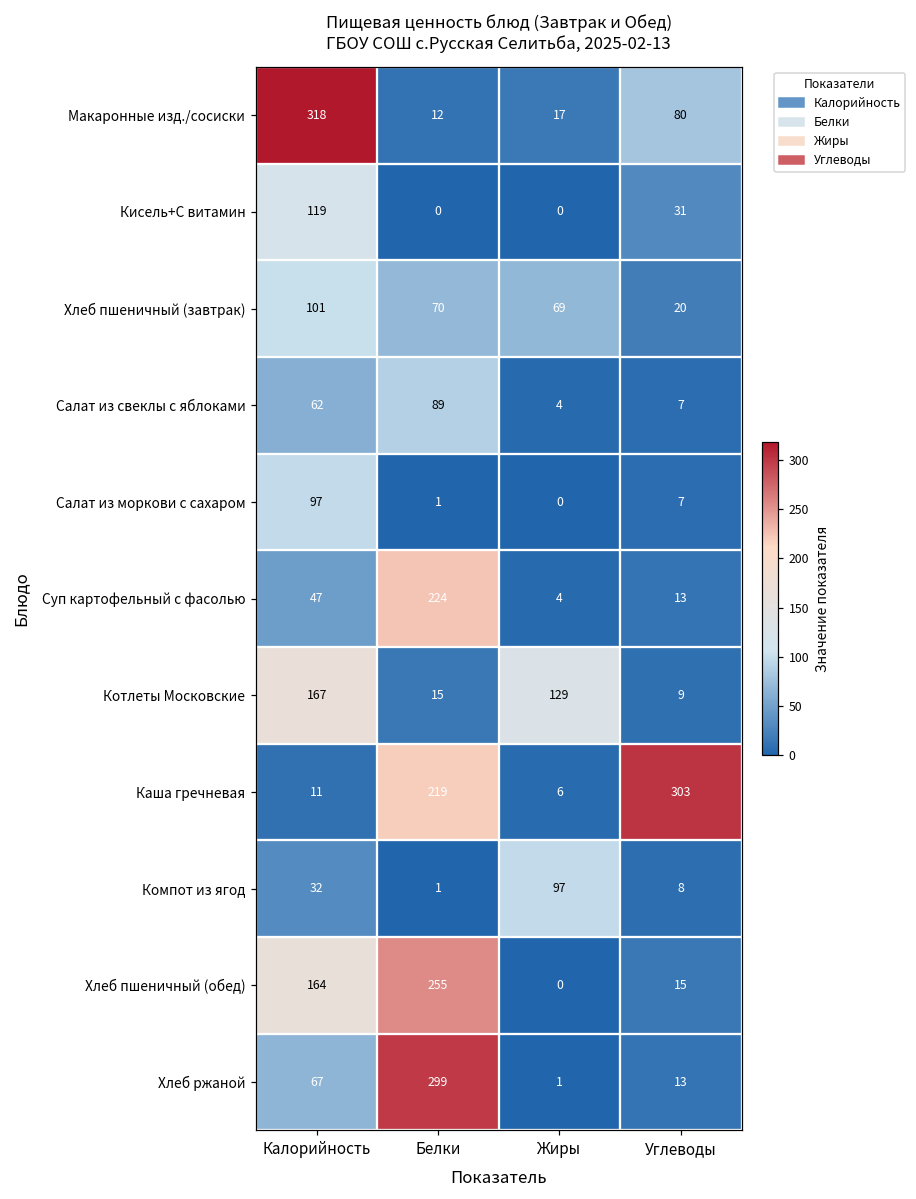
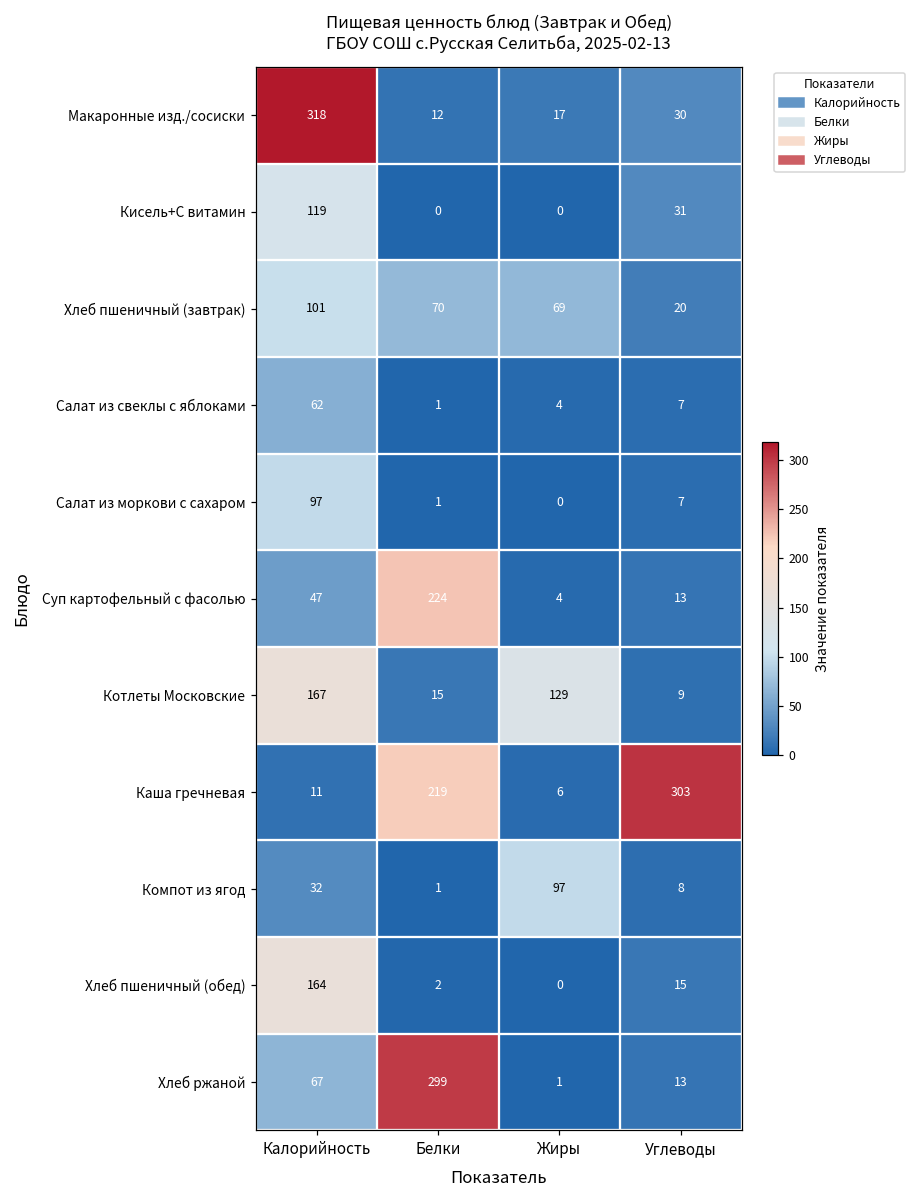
Макаронные изд./сосиски, Углеводы: 80 -> 30
Салат из свеклы с яблоками, Белки: 89 -> 1
Хлеб пшеничный (обед), Белки: 255 -> 2
